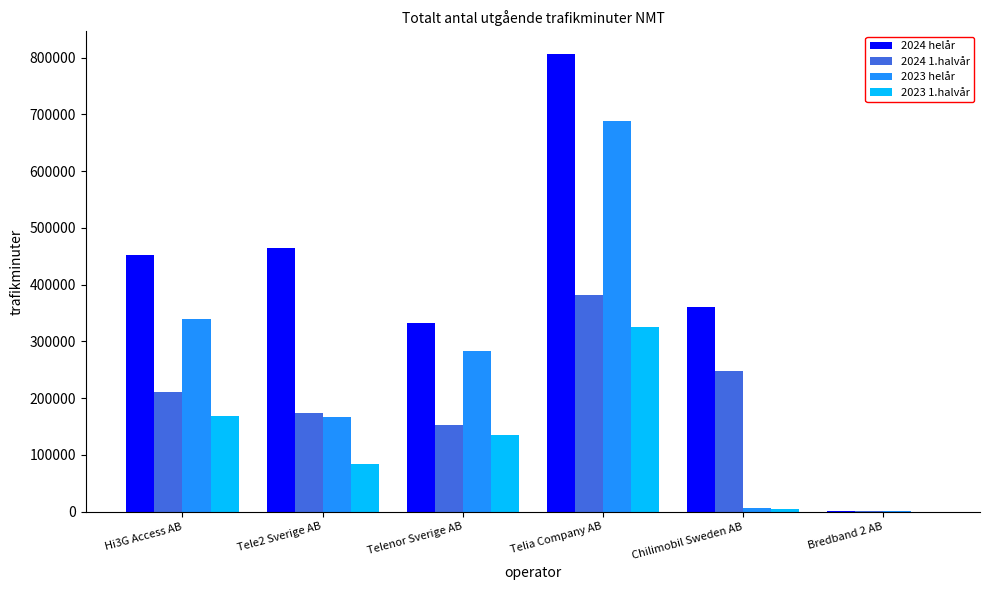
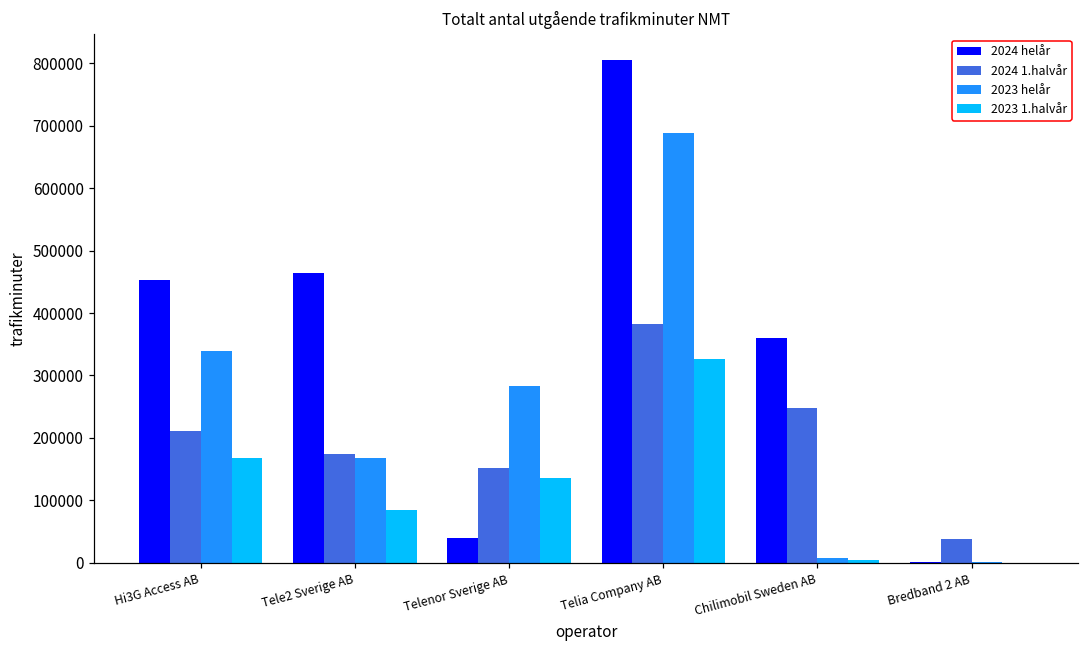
2024 helår, Telenor Sverige AB: 330000 -> 40000
2024 1.halvår, Bredband 2 AB: 0 -> 40000
